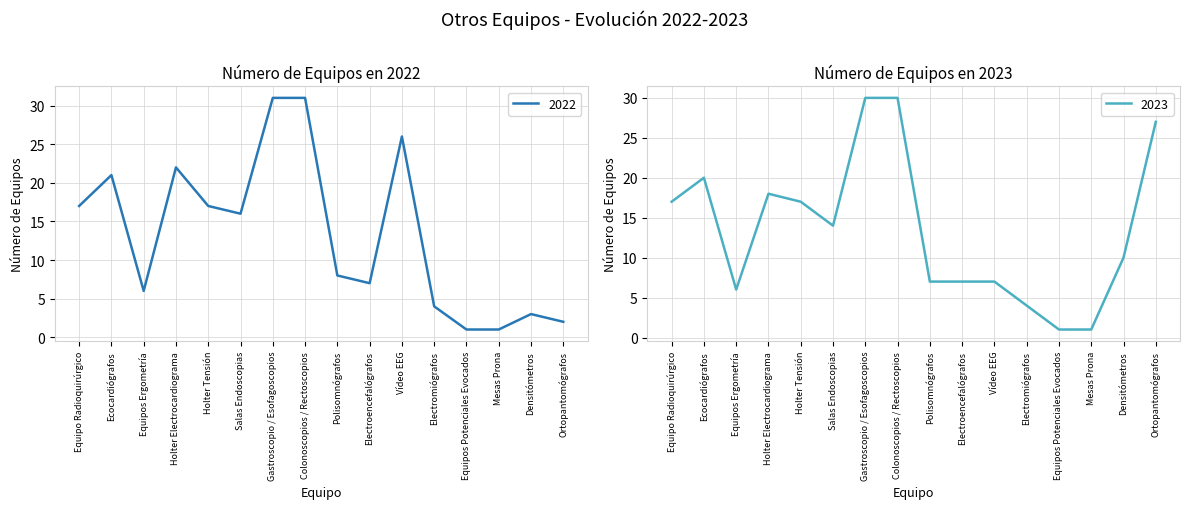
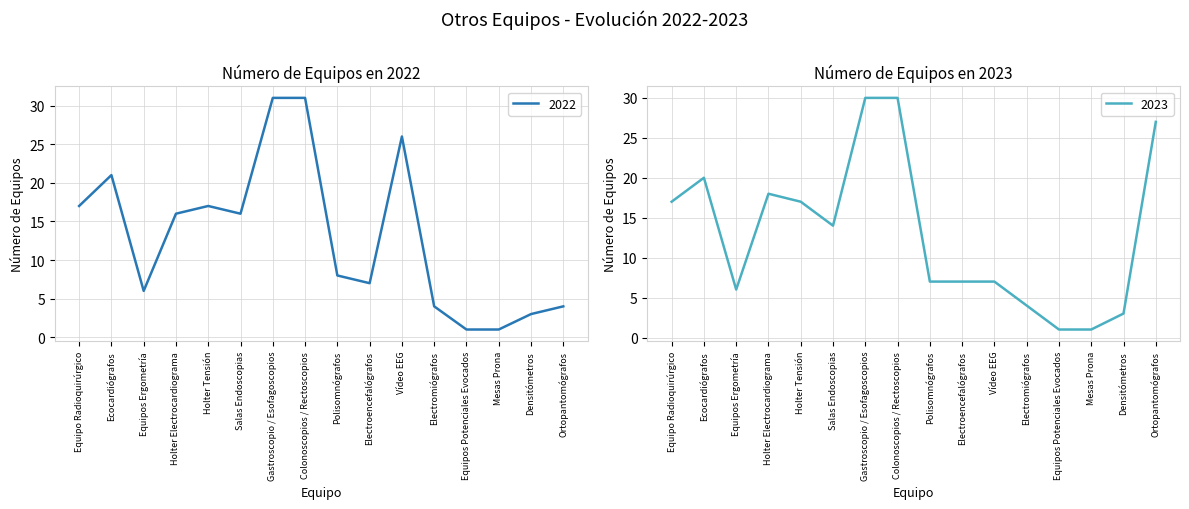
Número de Equipos en 2022, Holter Electrocardiograma: 22 -> 16
Número de Equipos en 2022, Ortopantomógrafos: 2 -> 4
Número de Equipos en 2023, Densitómetros: 10 -> 3
